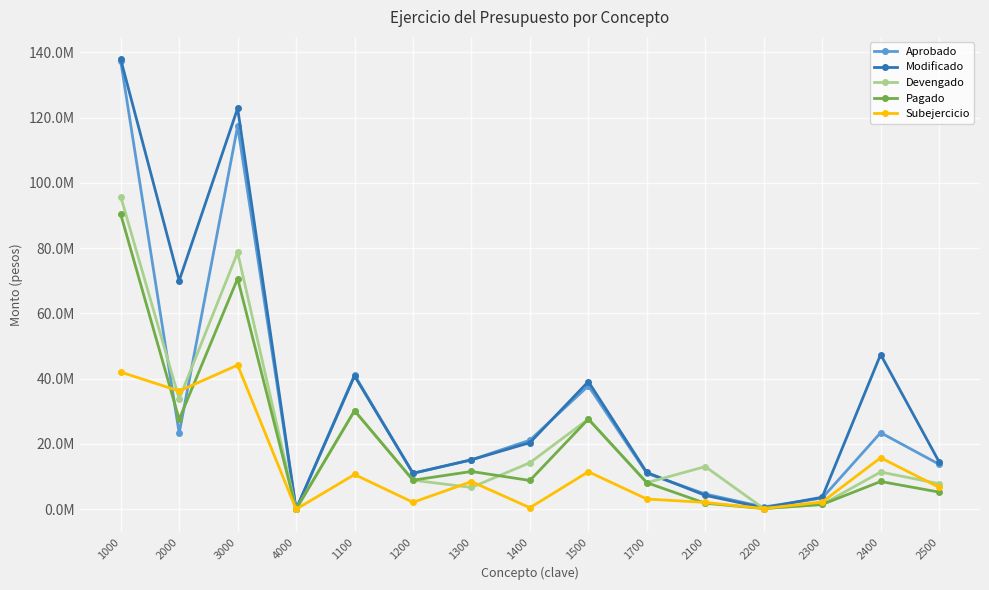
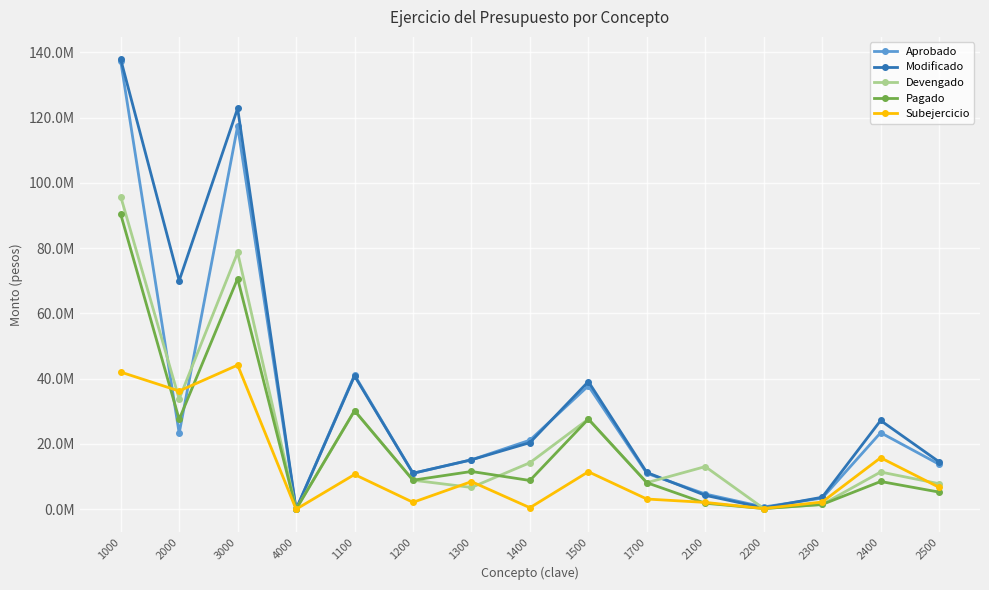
Modificado, 2400: 47000000 -> 27000000
